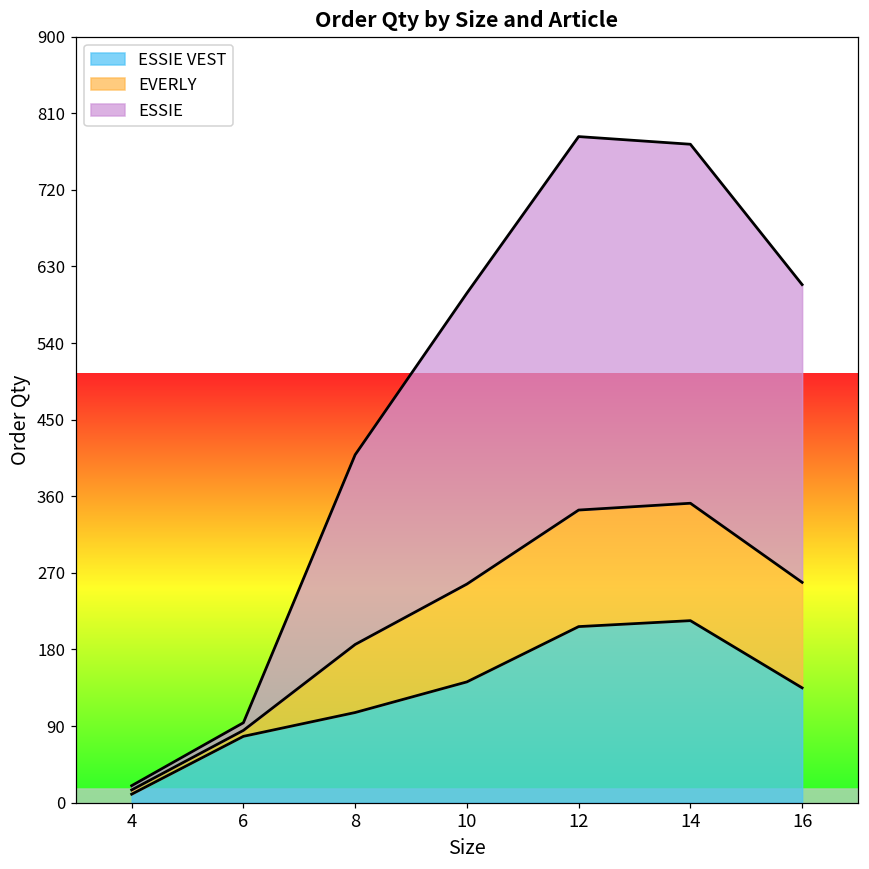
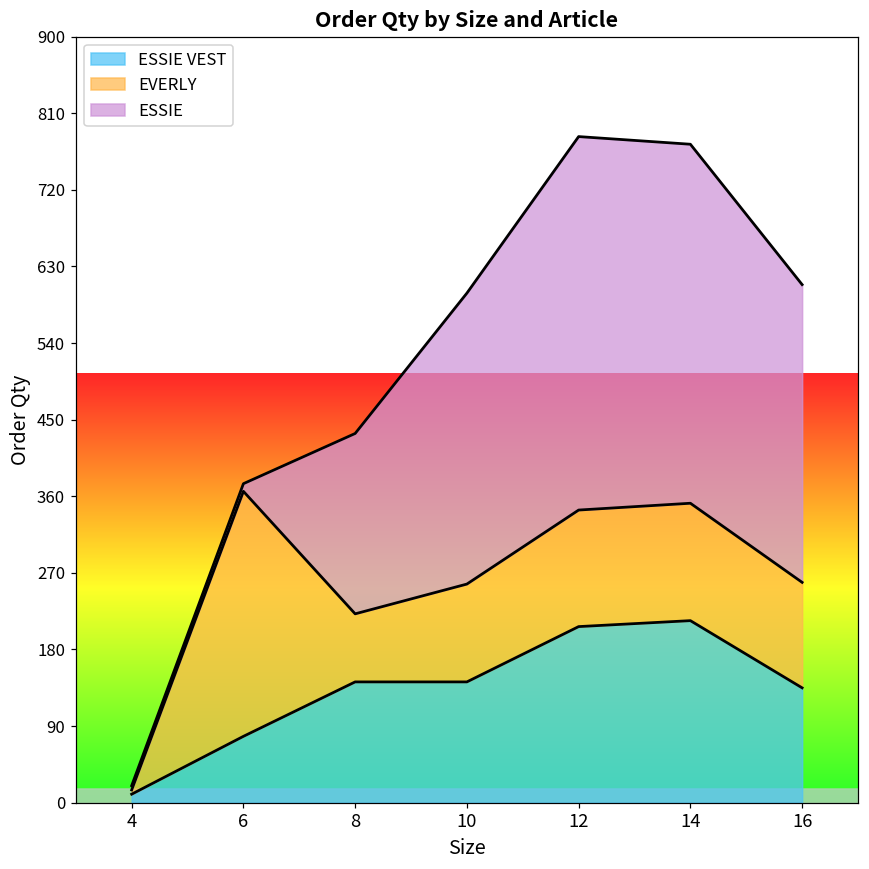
EVERLY, 6: 10 -> 290
ESSIE VEST, 8: 110 -> 140
ESSIE, 8: 220 -> 210
